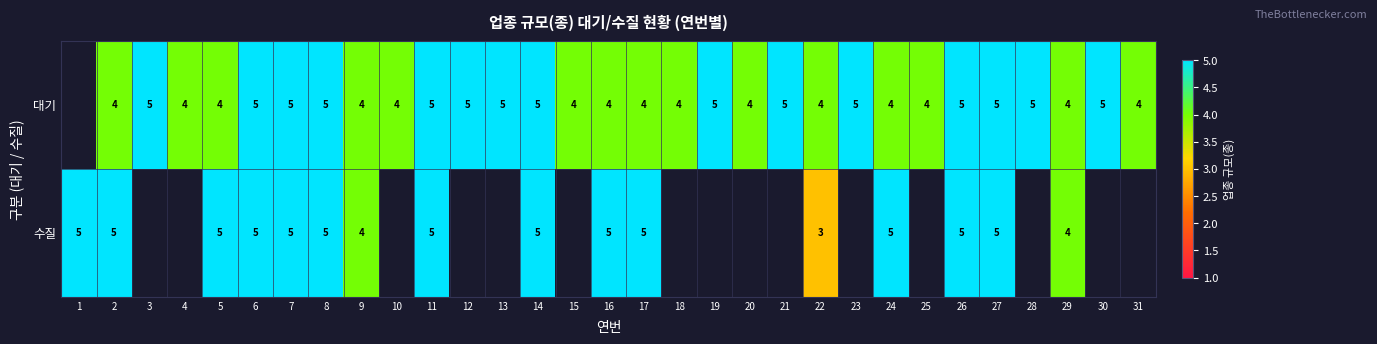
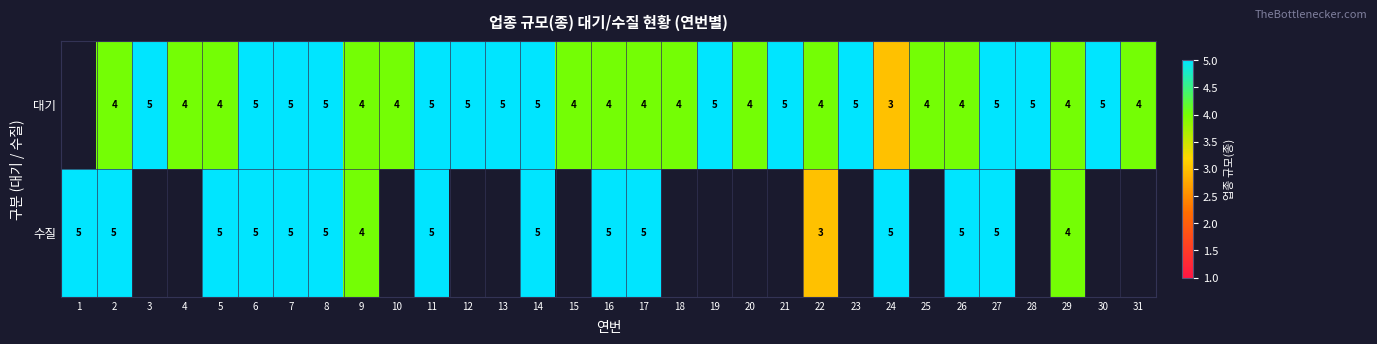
대기, 24: 4 -> 3
대기, 26: 5 -> 4
